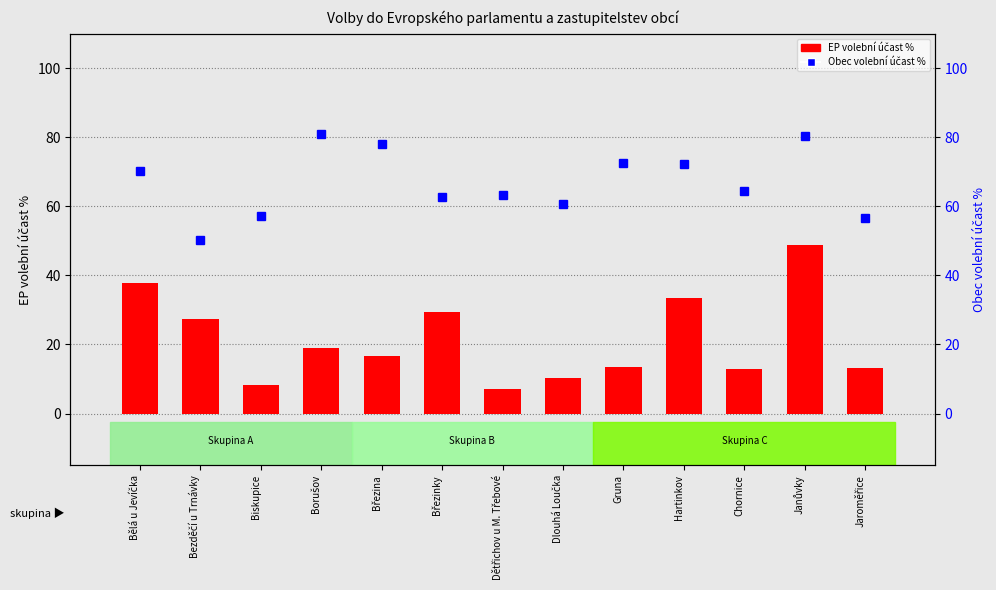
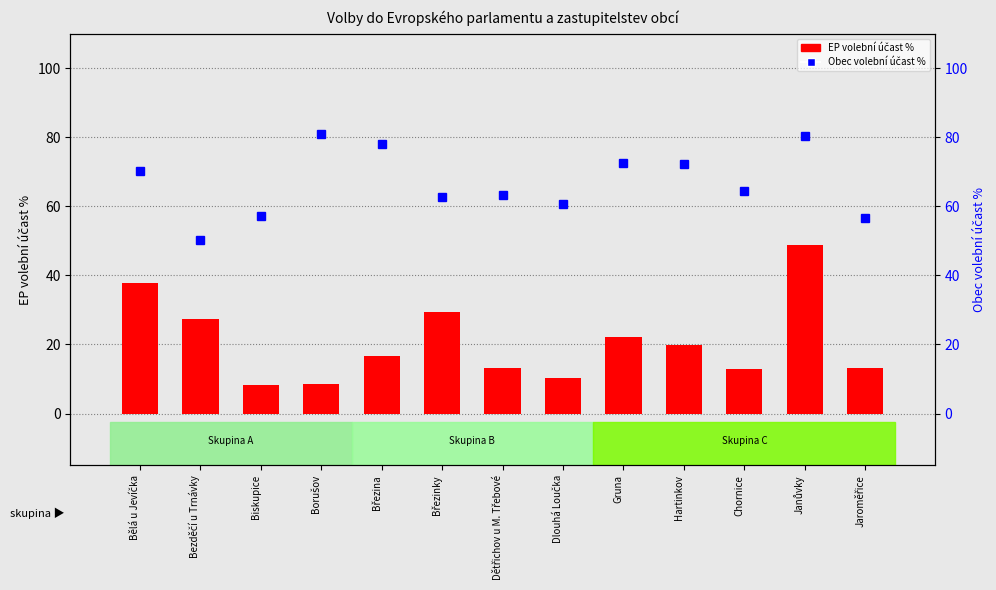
EP volební účast %, Borušov: 19 -> 9
EP volební účast %, Dětřichov u M. Třebové: 7 -> 13
EP volební účast %, Gruna: 14 -> 22
EP volební účast %, Hartinkov: 33 -> 20
